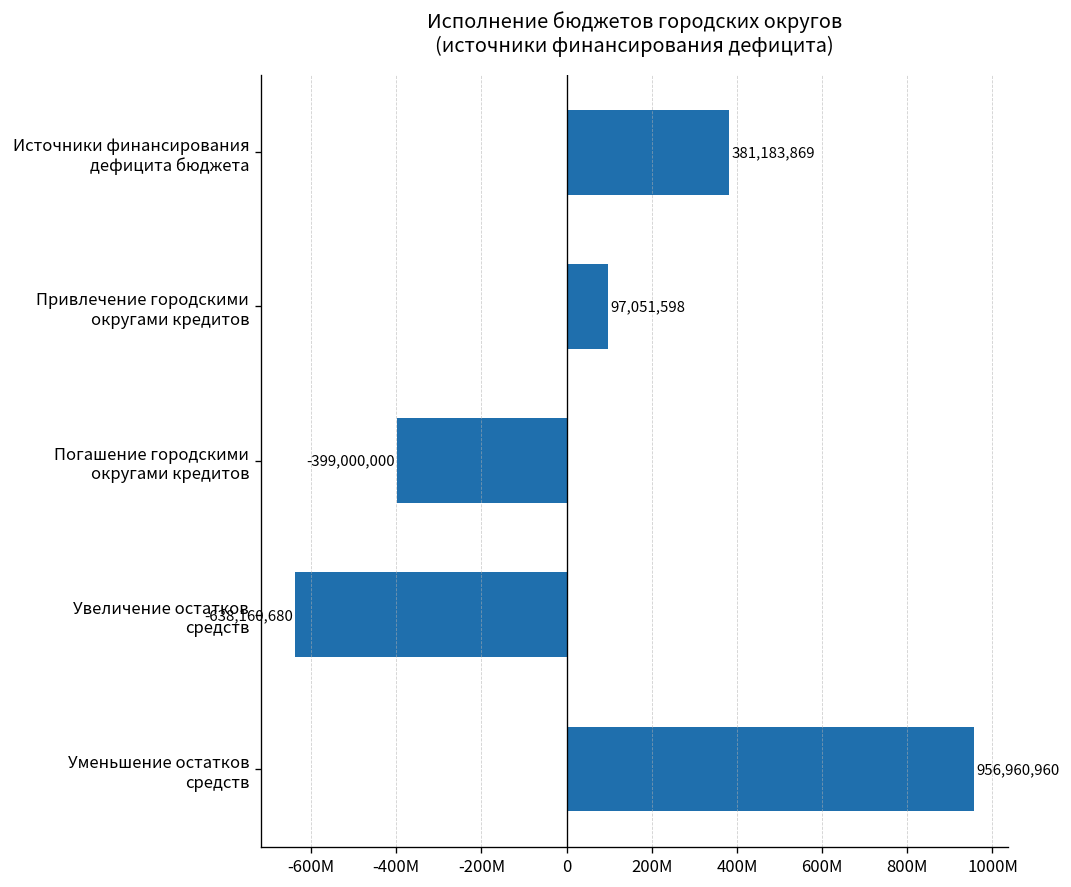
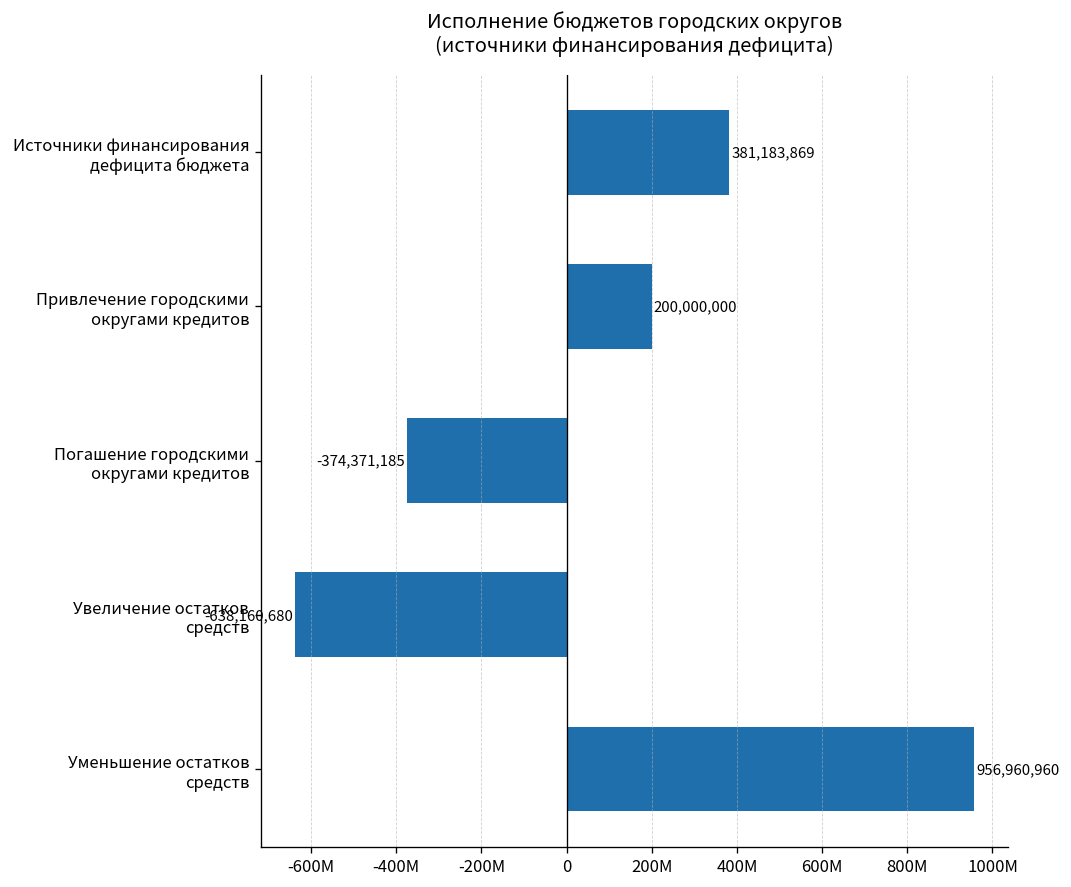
Привлечение городскими округами кредитов: 97,051,598 -> 200,000,000
Погашение городскими округами кредитов: -399,000,000 -> -374,371,185
